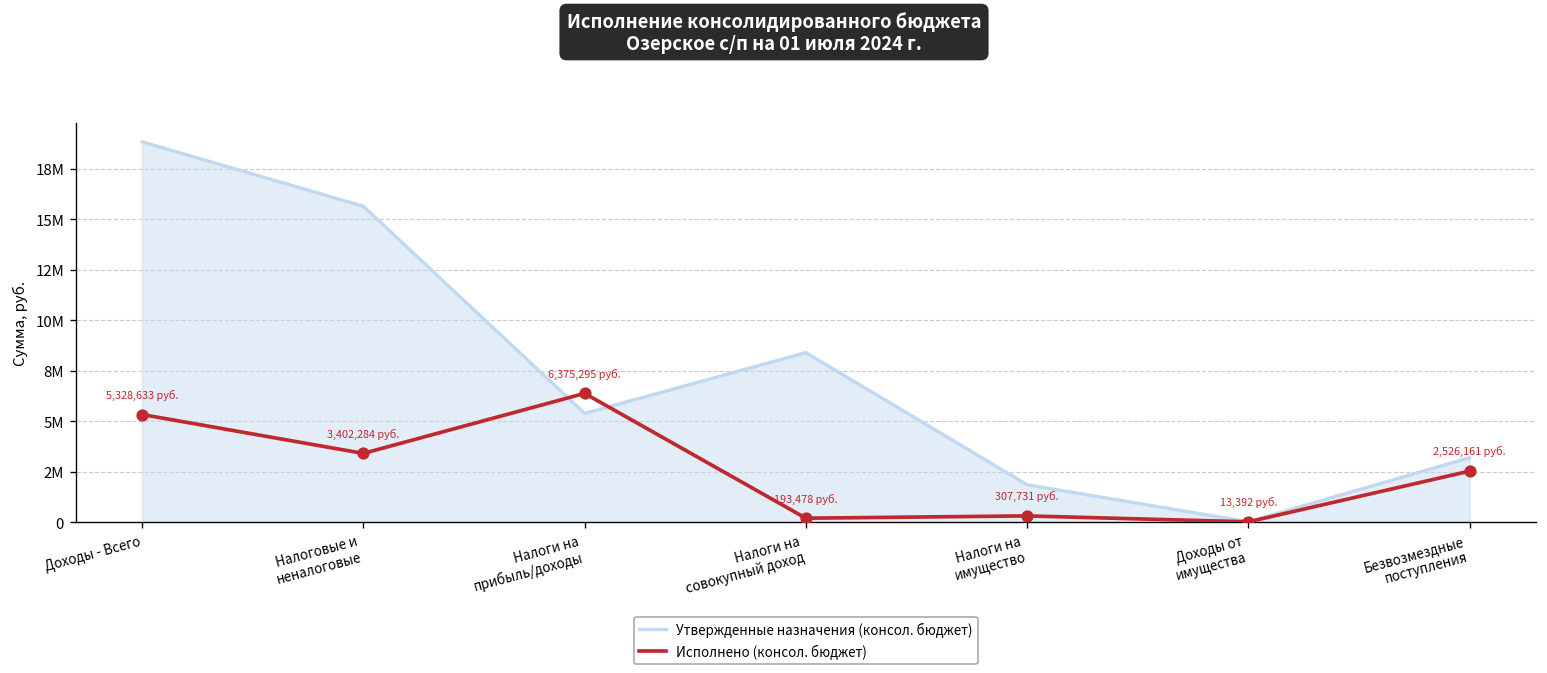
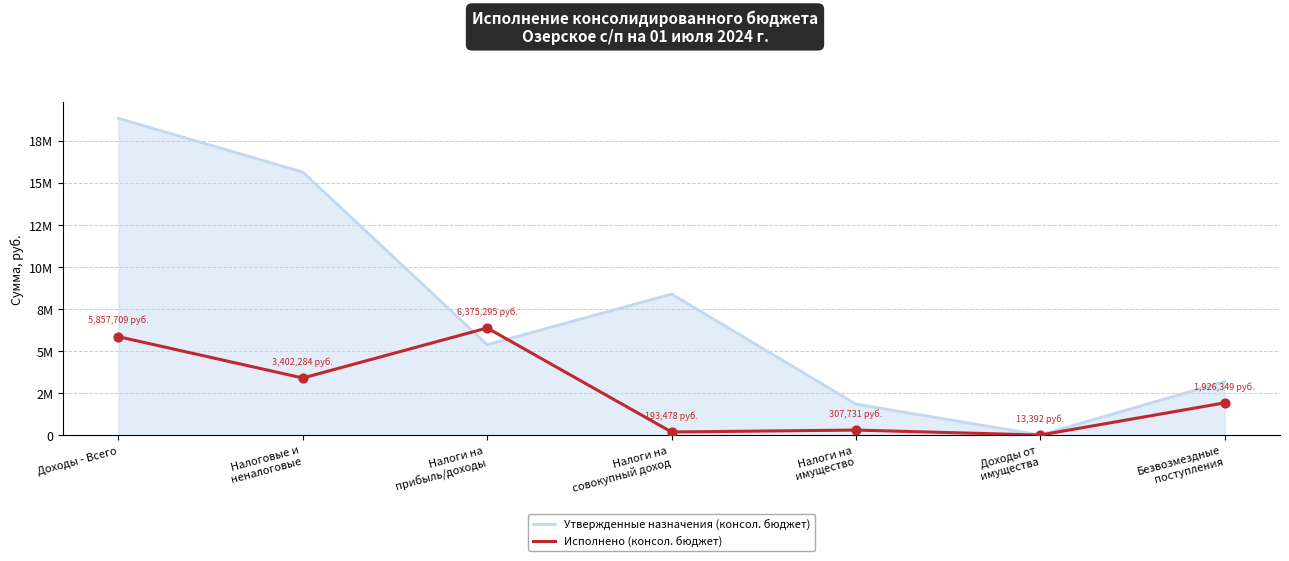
Исполнено (консол. бюджет), Доходы - Всего: 5,328,633 -> 5,857,709
Исполнено (консол. бюджет), Безвозмездные поступления: 2,526,161 -> 1,926,349
